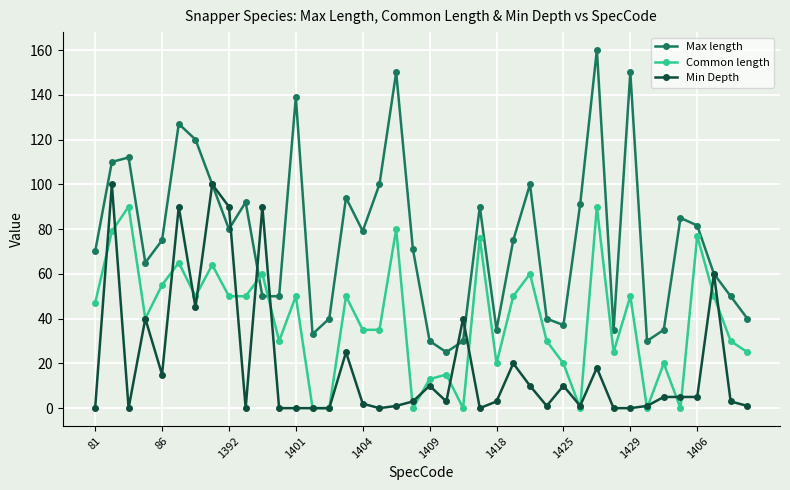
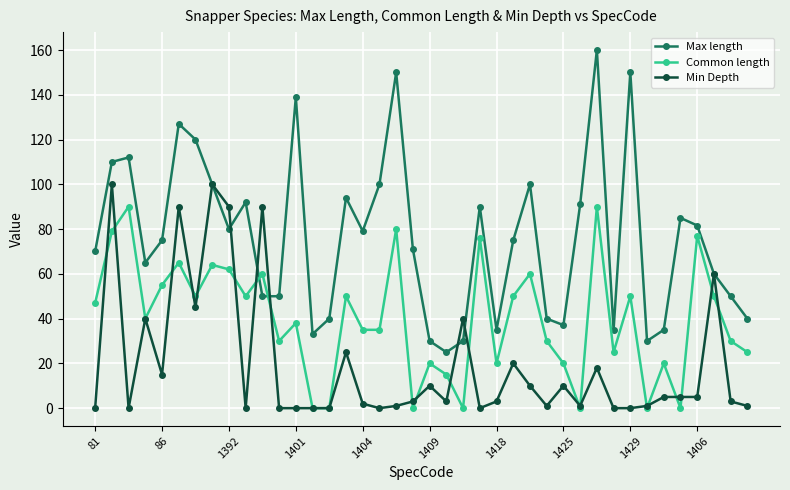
Common length, 1392: 50 -> 62
Common length, 1401: 50 -> 38
Common length, 1409: 13 -> 20
